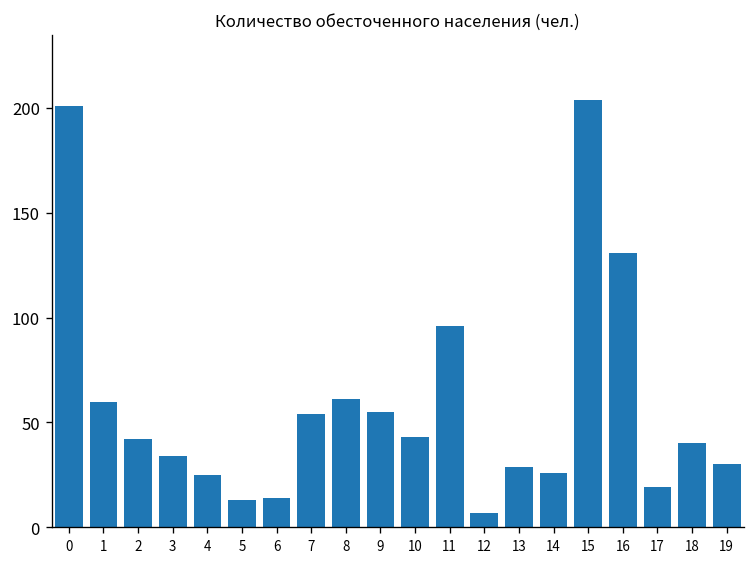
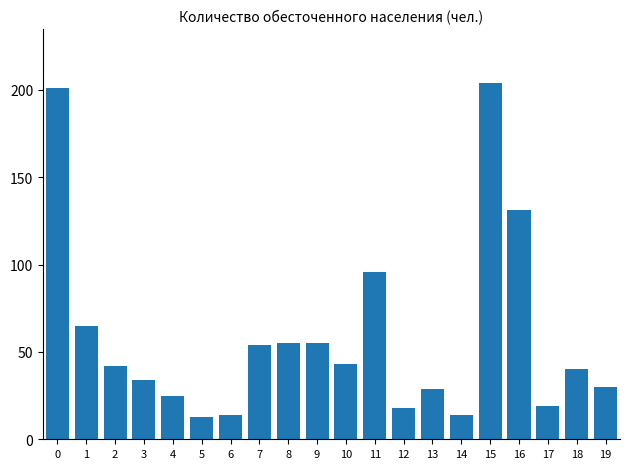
1: 60 -> 65
8: 61 -> 55
12: 7 -> 18
14: 26 -> 14
